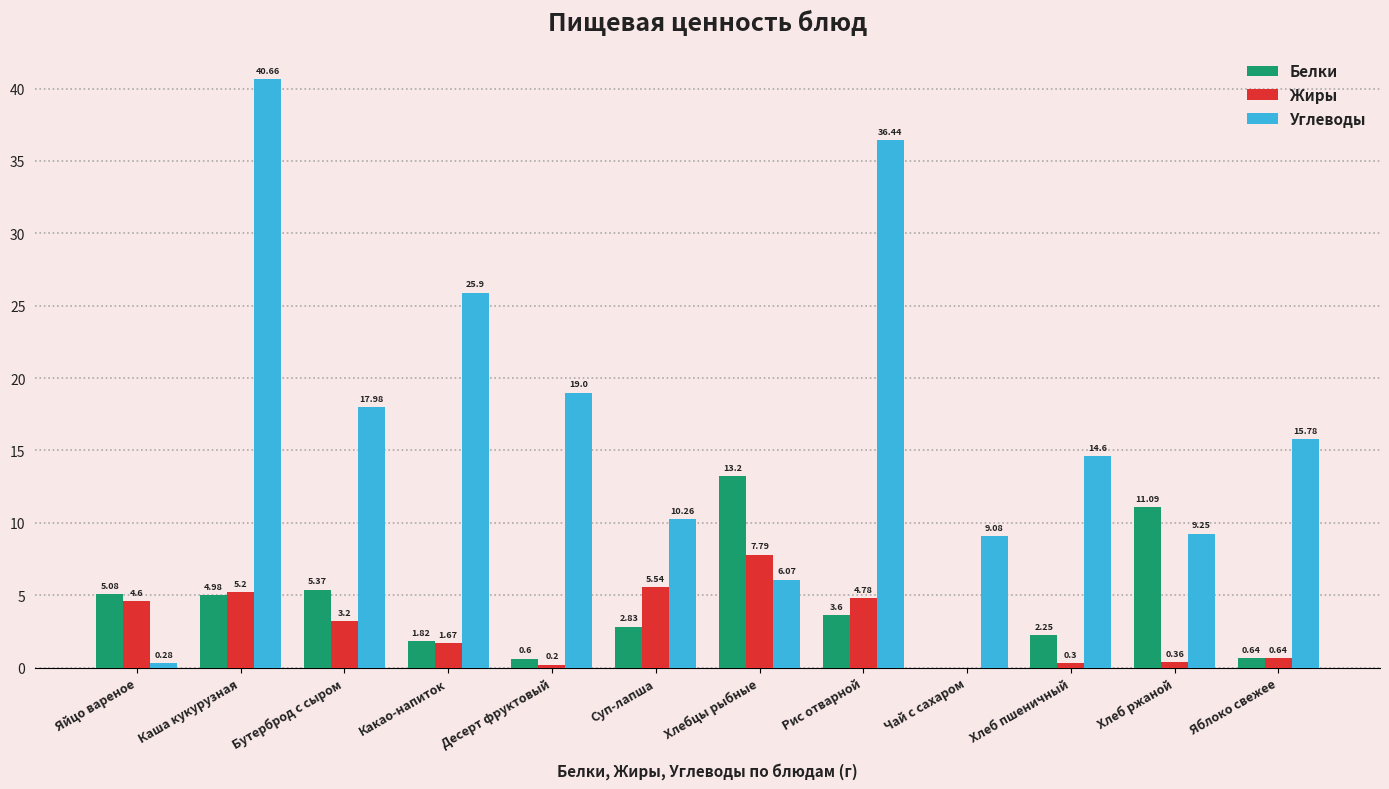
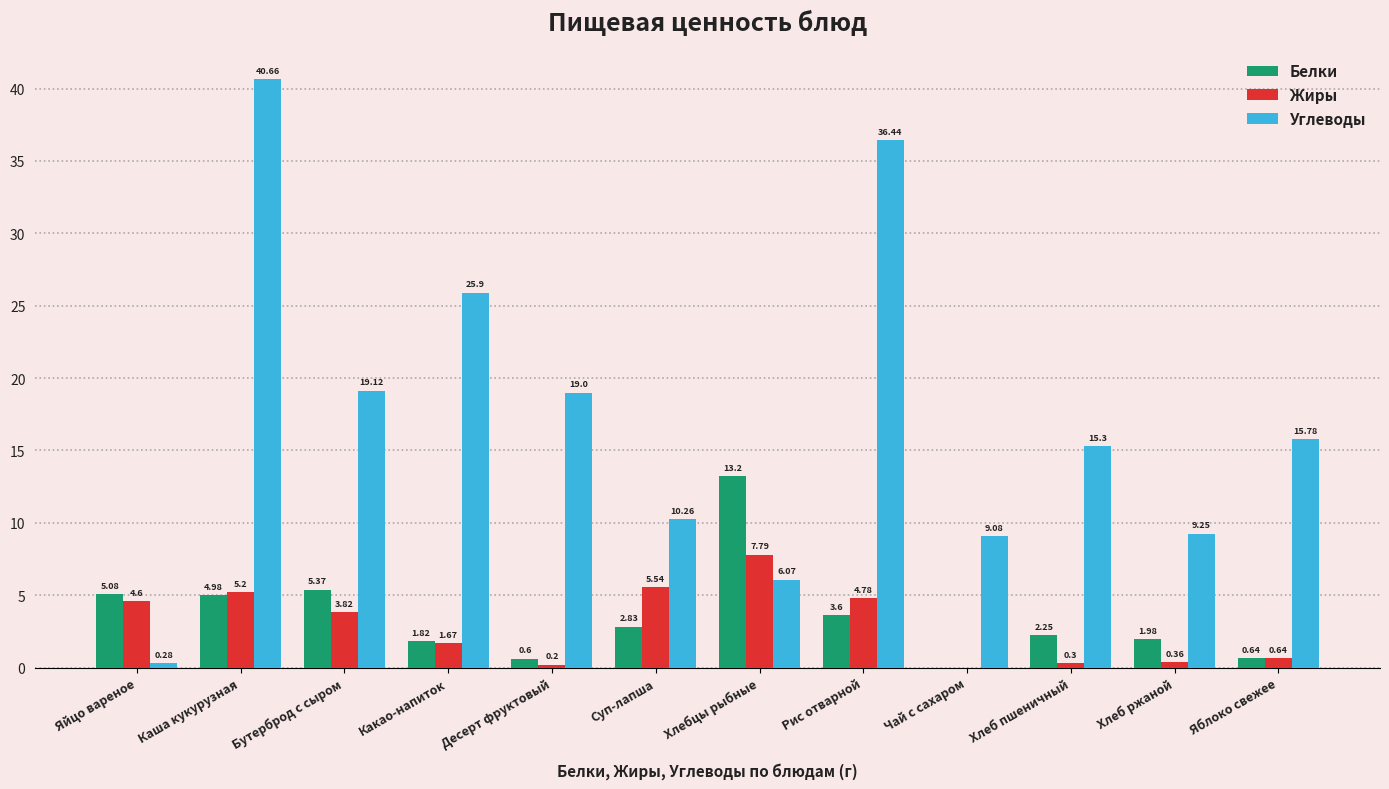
Жиры, Бутерброд с сыром: 3.2 -> 3.82
Углеводы, Бутерброд с сыром: 17.98 -> 19.12
Углеводы, Хлеб пшеничный: 14.6 -> 15.3
Белки, Хлеб ржаной: 11.09 -> 1.98
